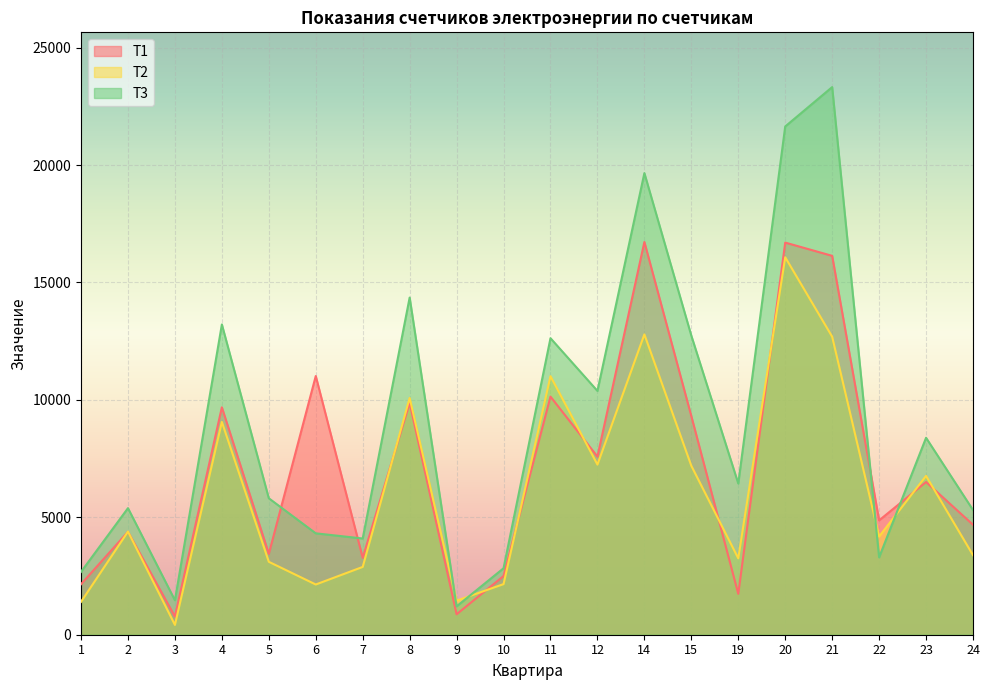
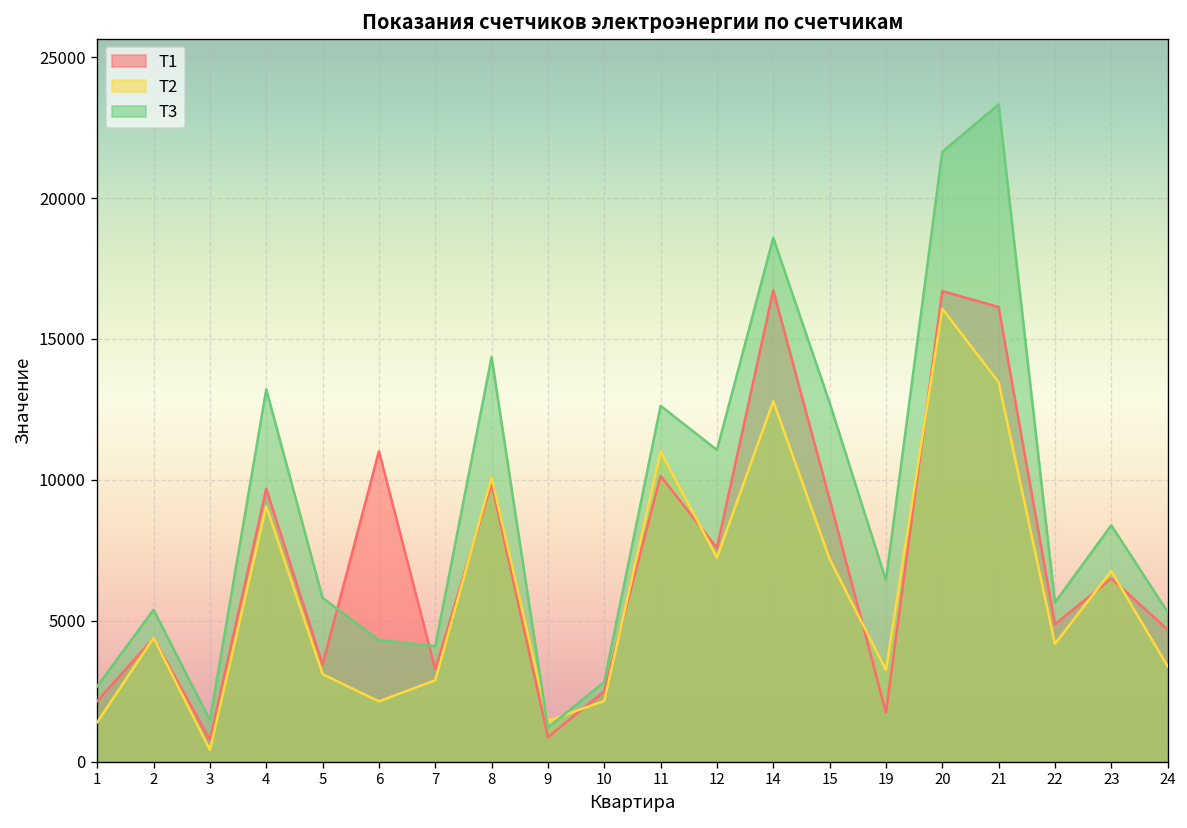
T3, 12: 10400 -> 11100
T3, 14: 19700 -> 18600
T2, 21: 12700 -> 13500
T3, 22: 3300 -> 5600
